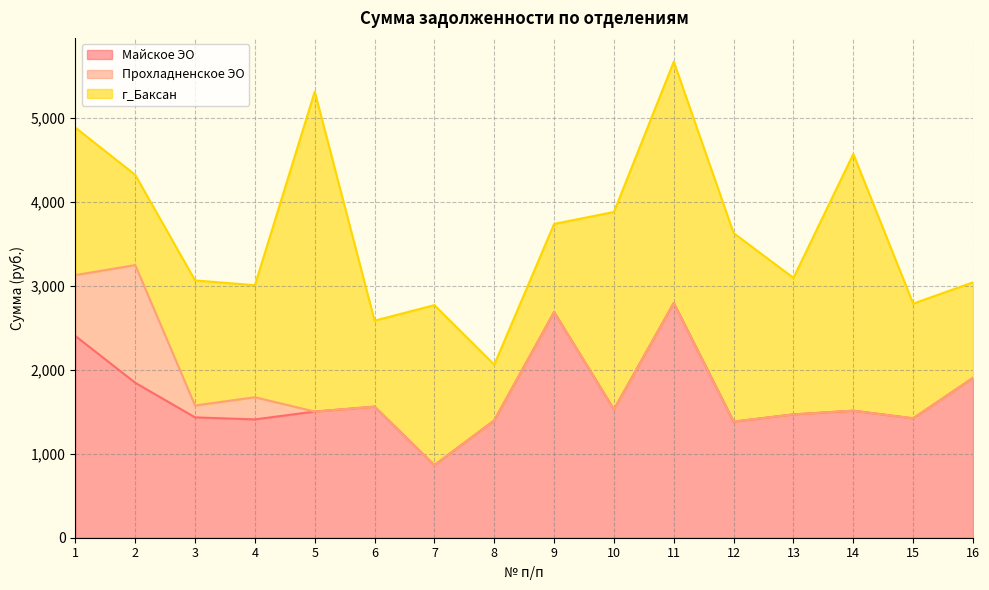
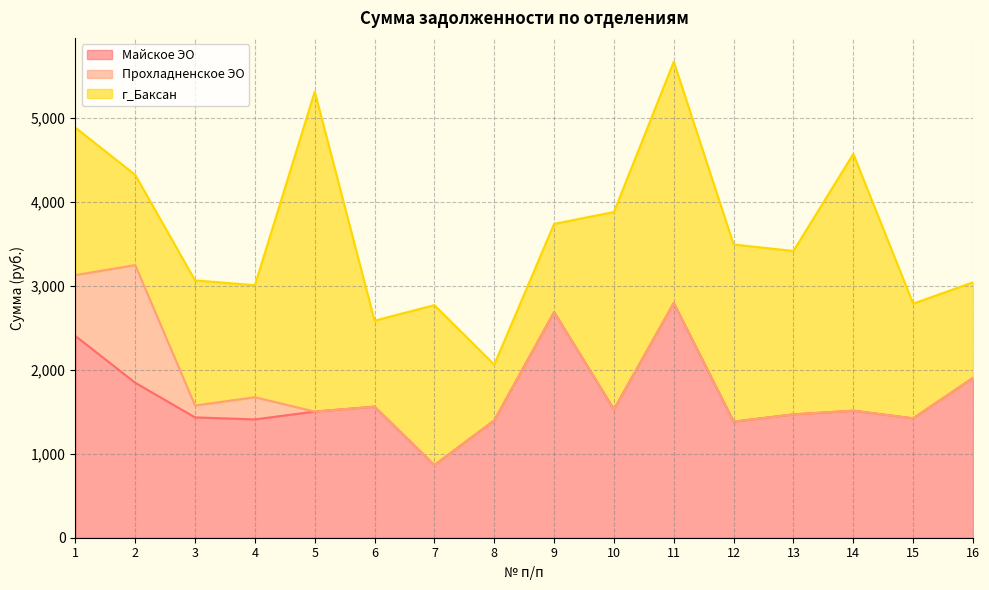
г_Баксан, 12: 2,200 -> 2,100
г_Баксан, 13: 1,600 -> 1,900
